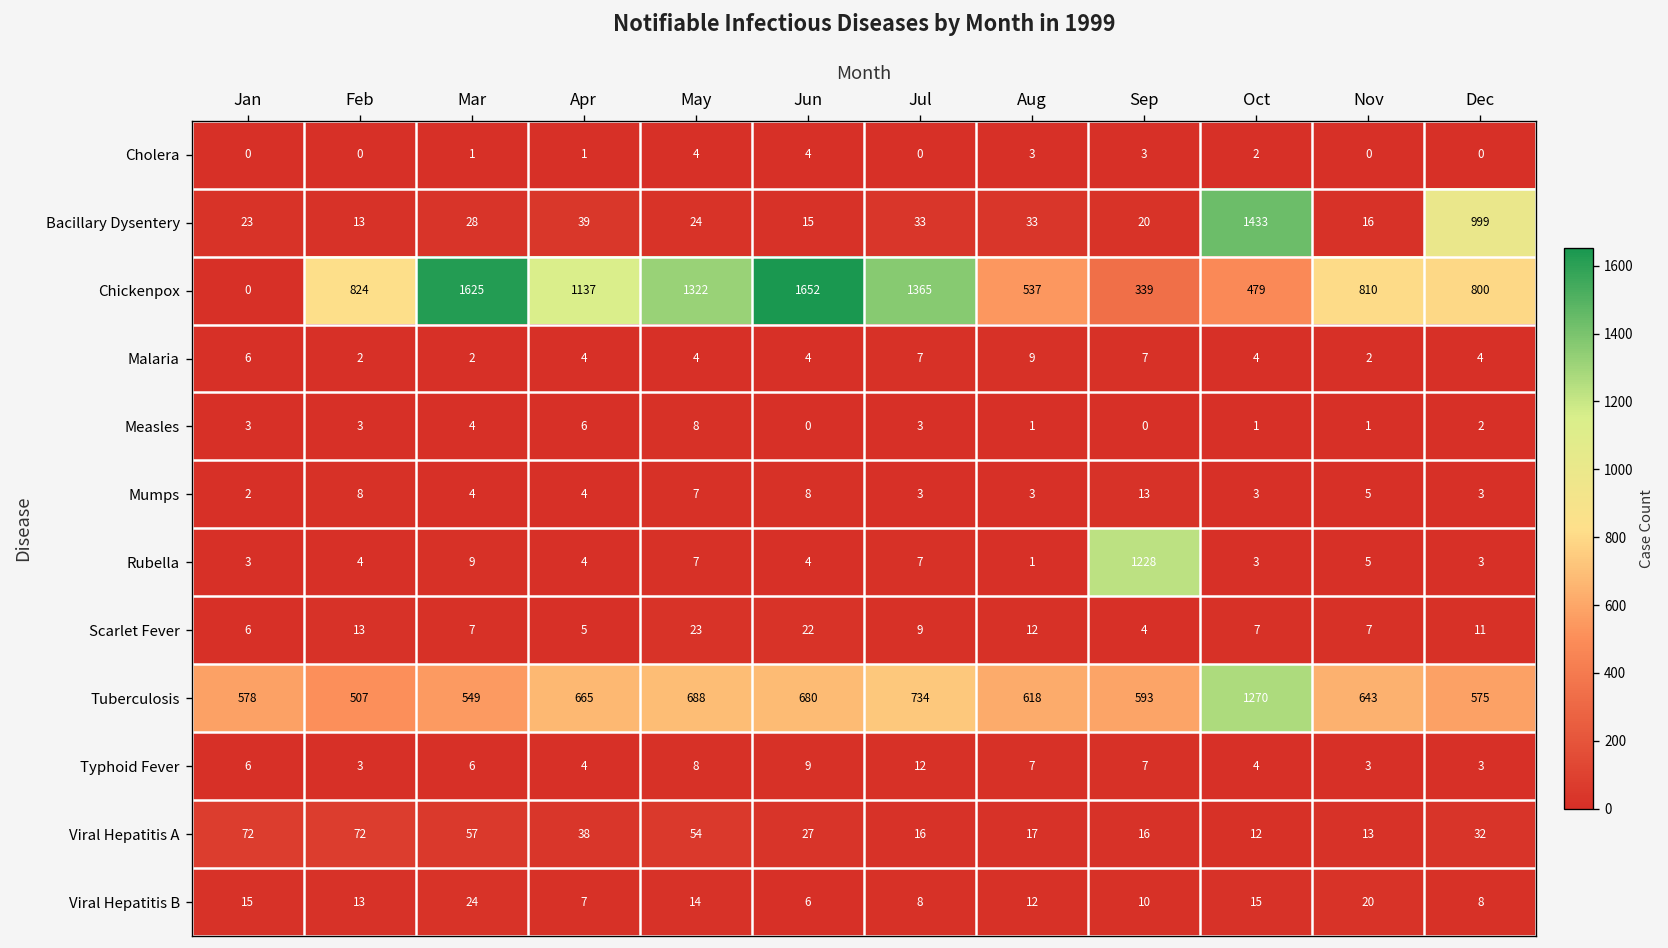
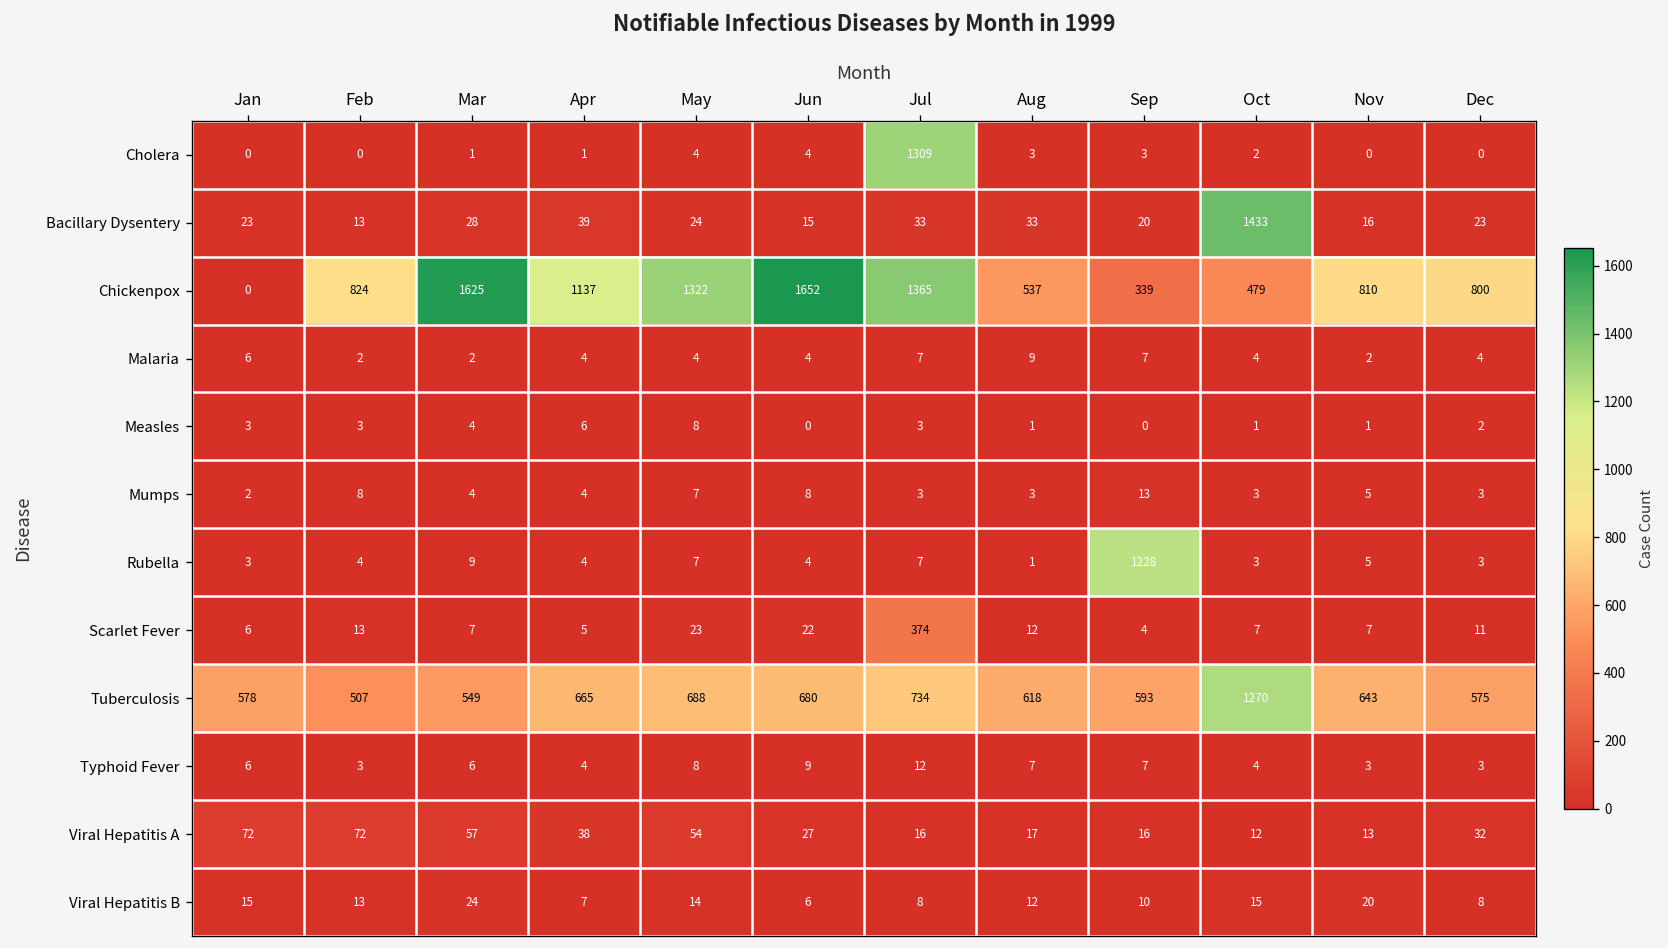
Cholera, Jul: 0 -> 1309
Bacillary Dysentery, Dec: 999 -> 23
Scarlet Fever, Jul: 9 -> 374
